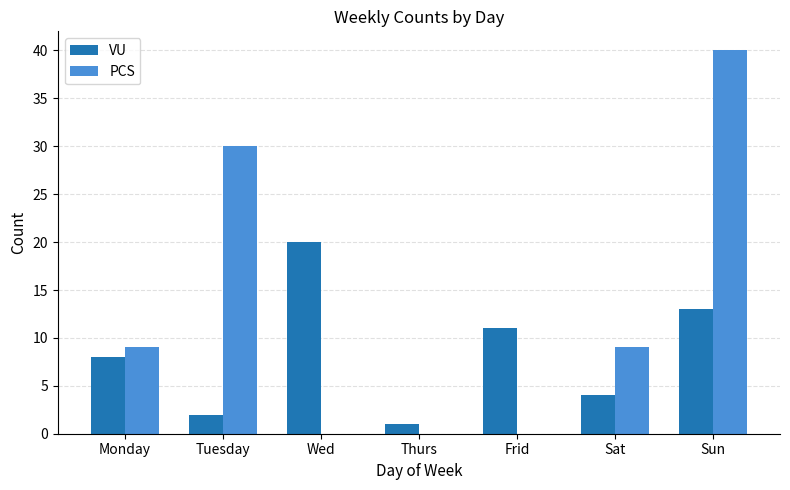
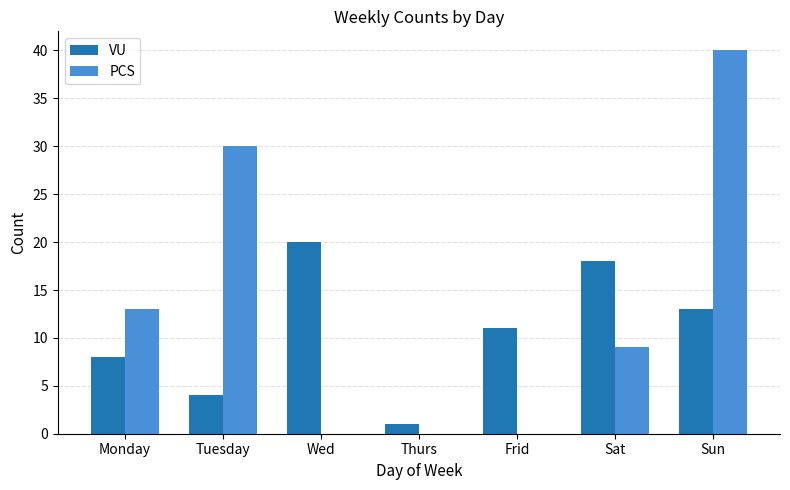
PCS, Monday: 9 -> 13
VU, Tuesday: 2 -> 4
VU, Sat: 4 -> 18
